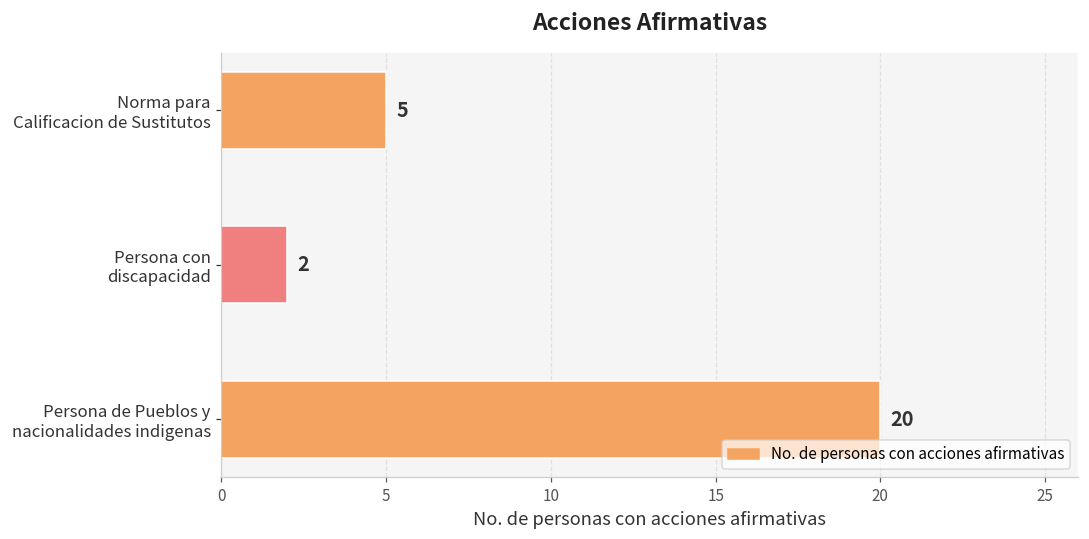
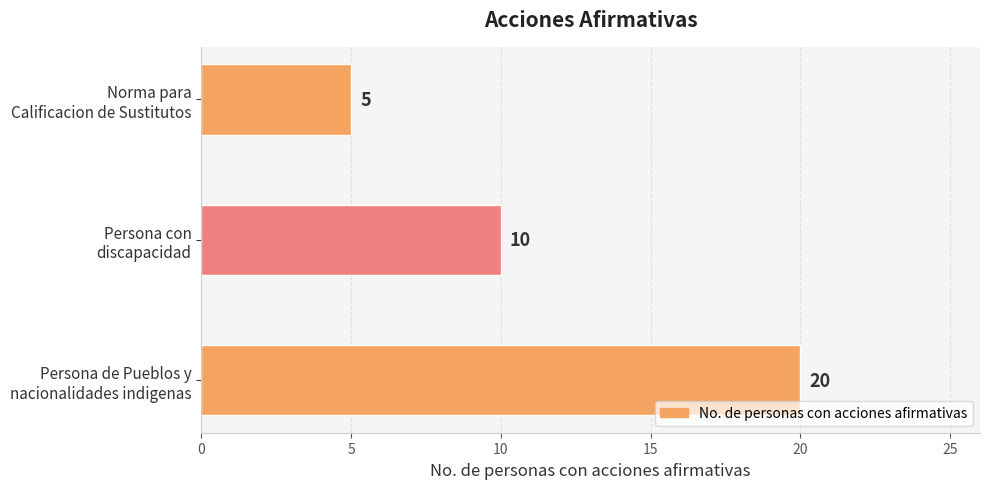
Persona con discapacidad: 2 -> 10
